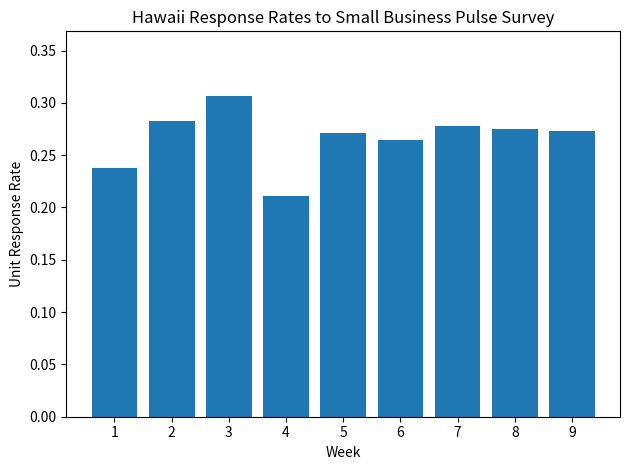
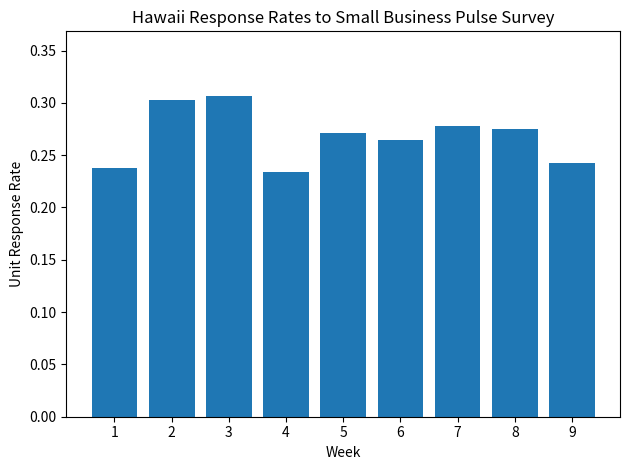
2: 0.283 -> 0.303
4: 0.211 -> 0.234
9: 0.273 -> 0.243
